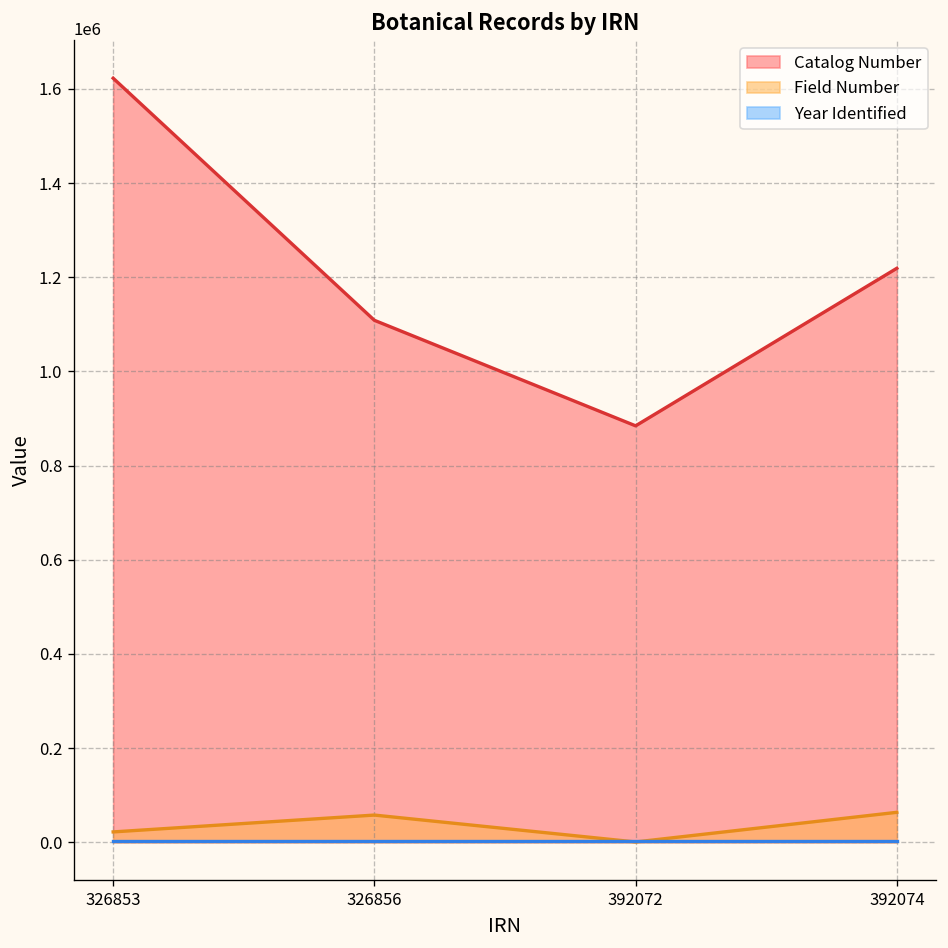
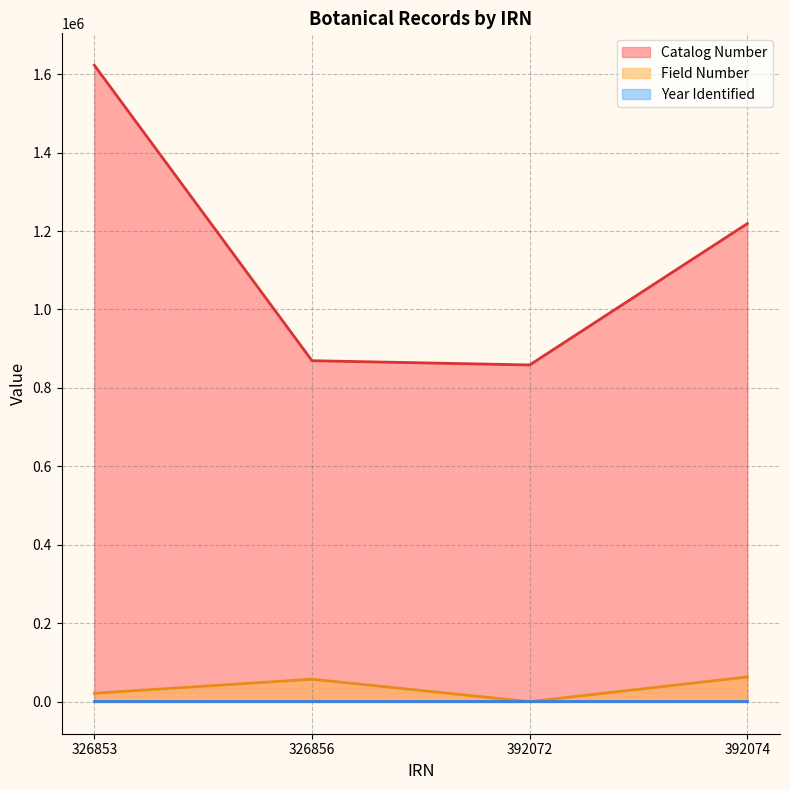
Catalog Number, 326856: 1110000 -> 870000
Catalog Number, 392072: 880000 -> 860000
